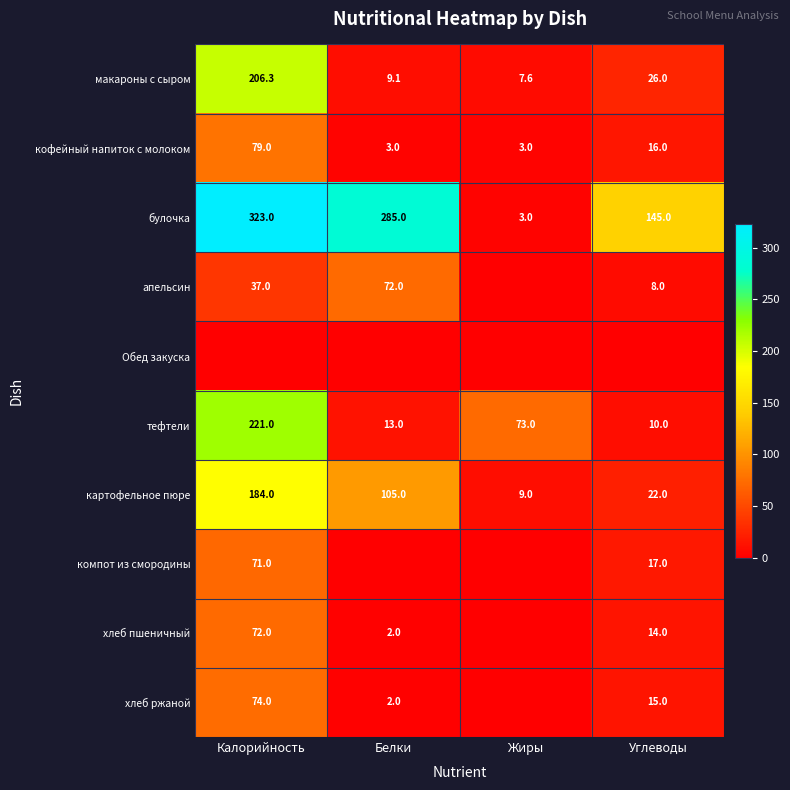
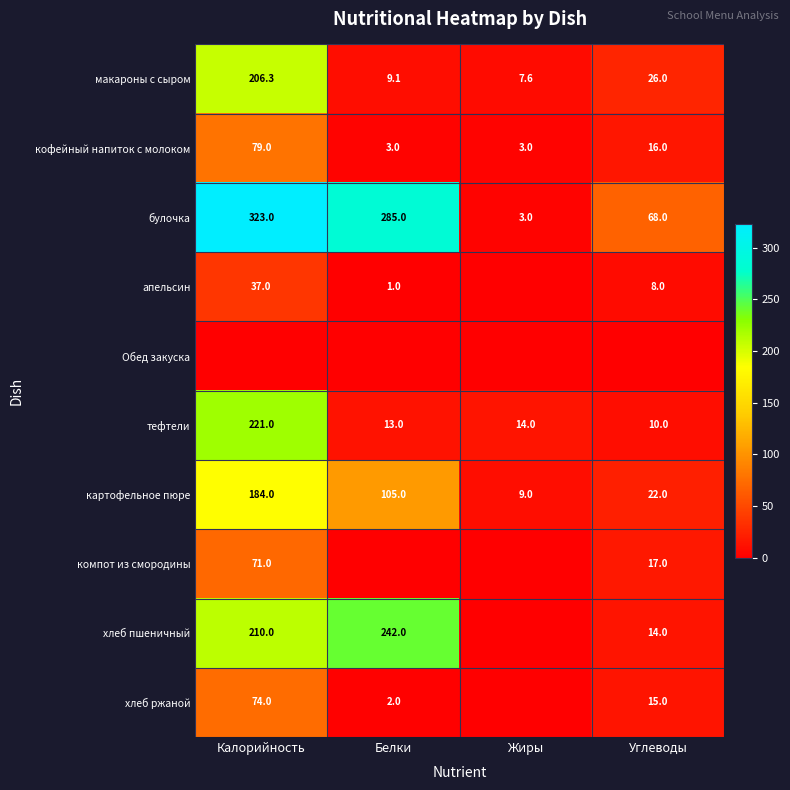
булочка, Углеводы: 145.0 -> 68.0
апельсин, Белки: 72.0 -> 1.0
тефтели, Жиры: 73.0 -> 14.0
хлеб пшеничный, Калорийность: 72.0 -> 210.0
хлеб пшеничный, Белки: 2.0 -> 242.0
